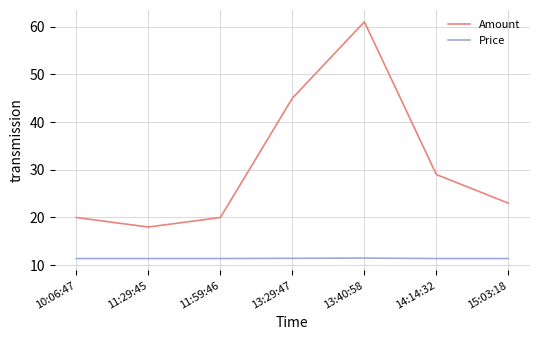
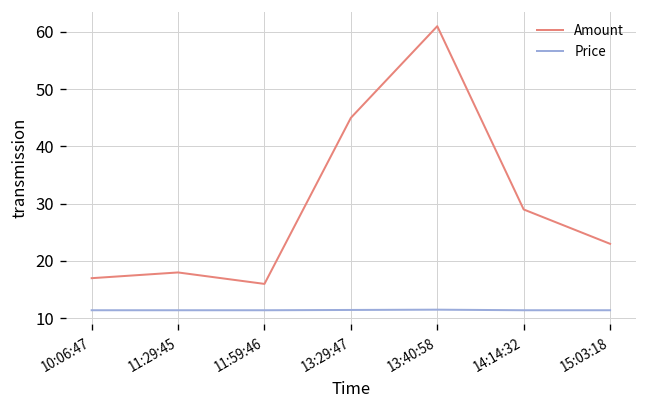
Amount, 10:06:47: 20 -> 17
Amount, 11:59:46: 20 -> 16
